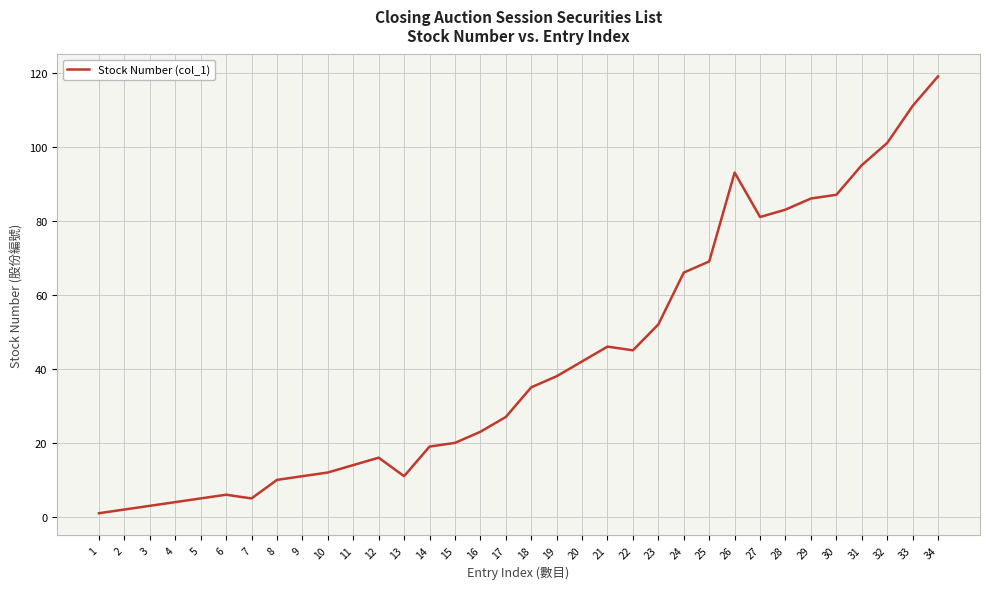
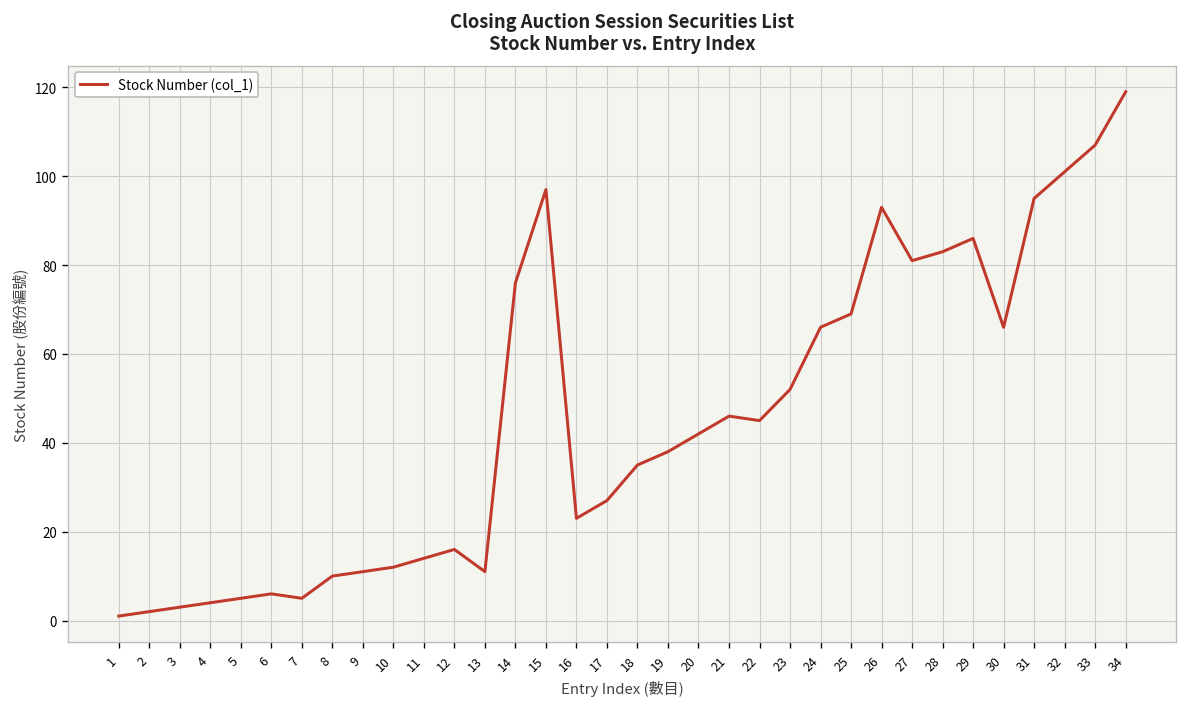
14: 19 -> 76
15: 20 -> 97
30: 87 -> 66
33: 111 -> 107
